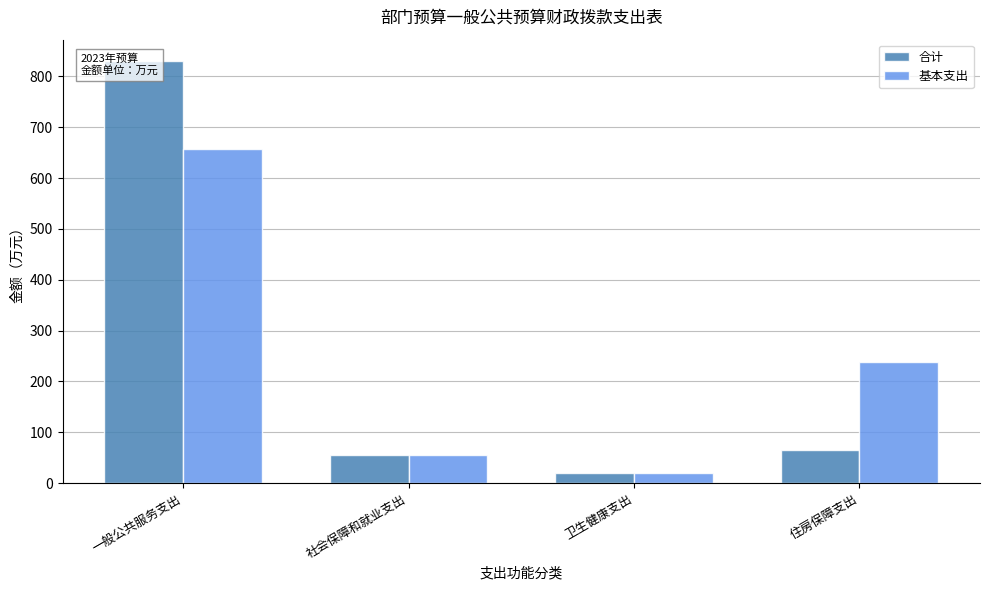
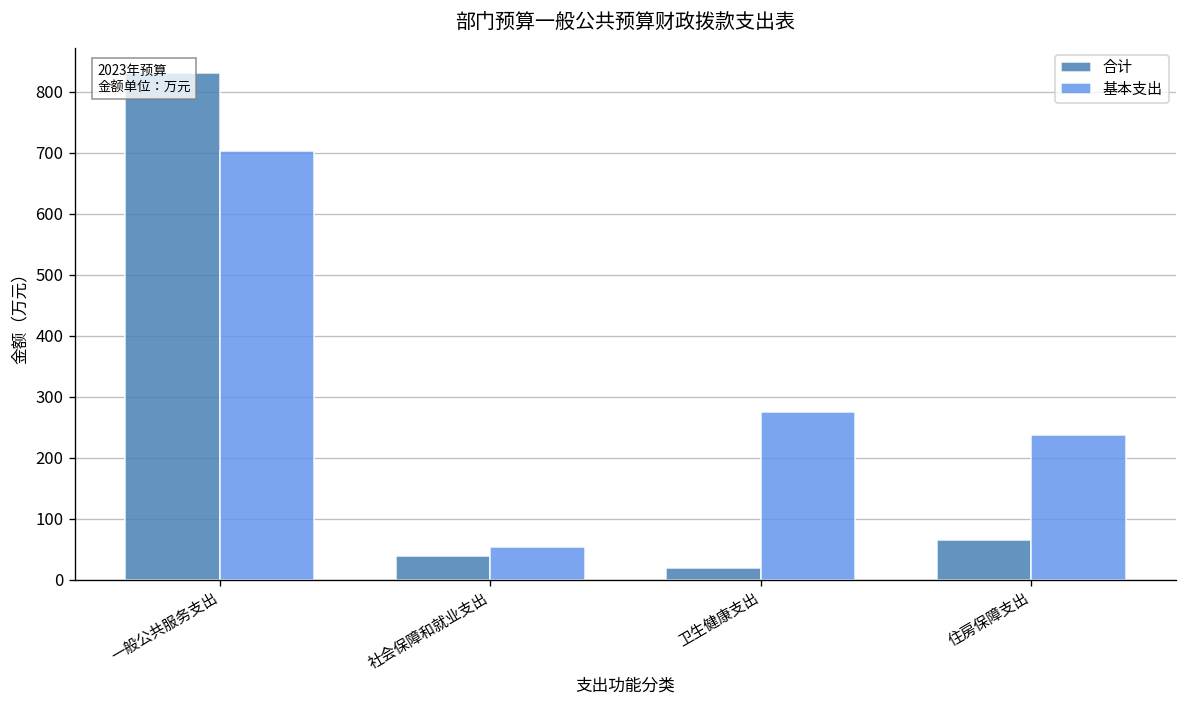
基本支出, 一般公共服务支出: 660 -> 700
合计, 社会保障和就业支出: 50 -> 40
基本支出, 卫生健康支出: 20 -> 280
